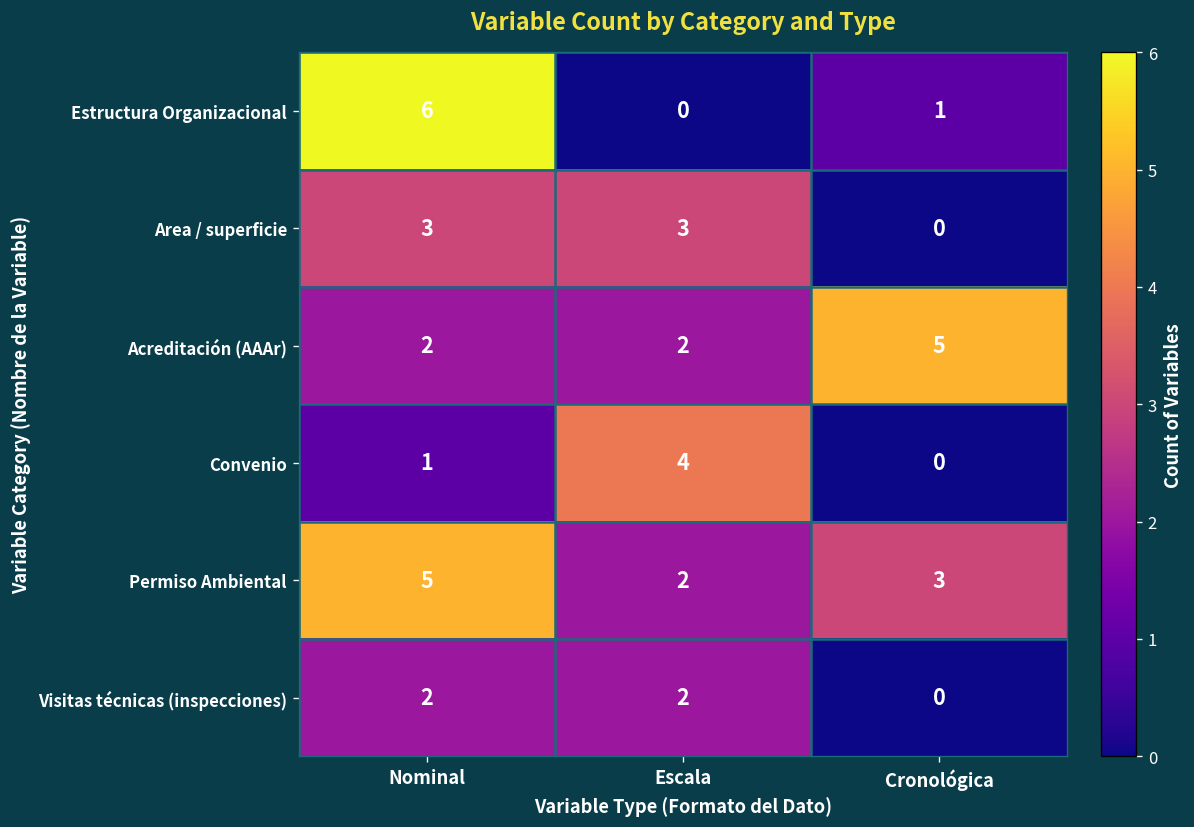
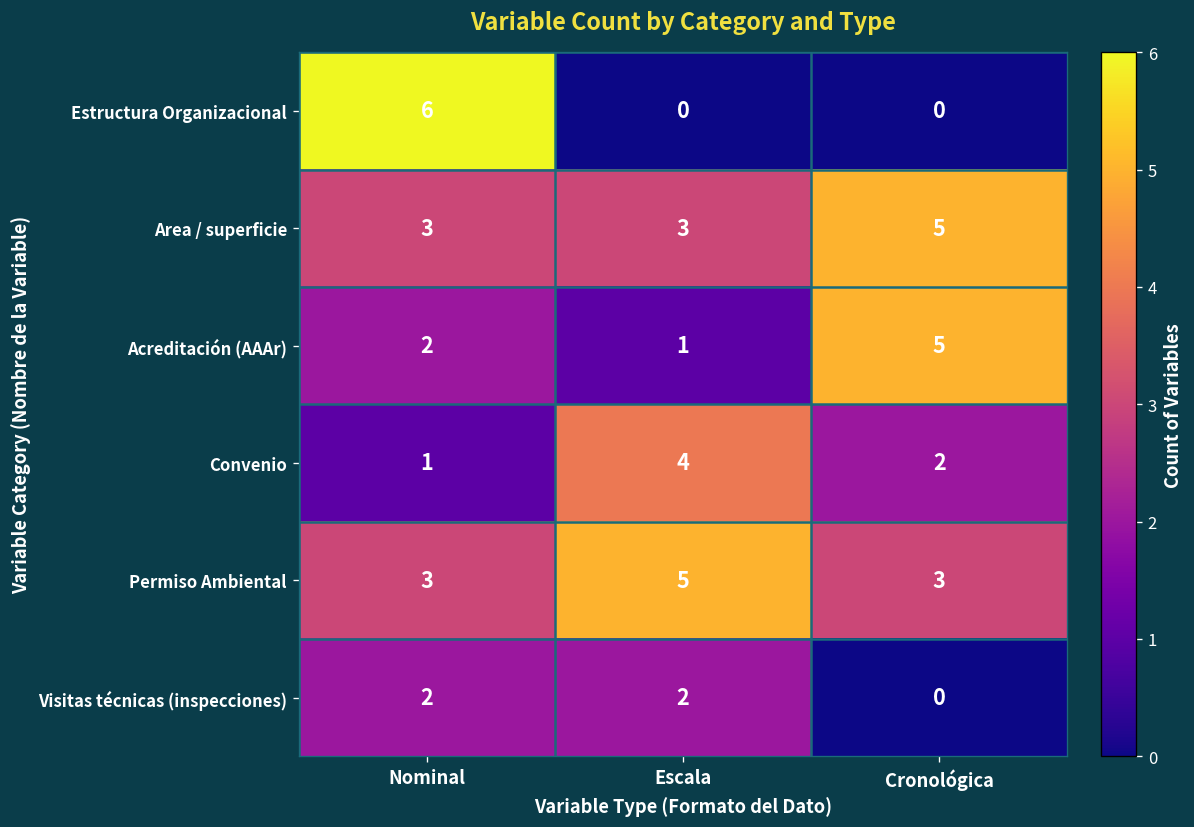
Estructura Organizacional, Cronológica: 1 -> 0
Area / superficie, Cronológica: 0 -> 5
Acreditación (AAAr), Escala: 2 -> 1
Convenio, Cronológica: 0 -> 2
Permiso Ambiental, Nominal: 5 -> 3
Permiso Ambiental, Escala: 2 -> 5
